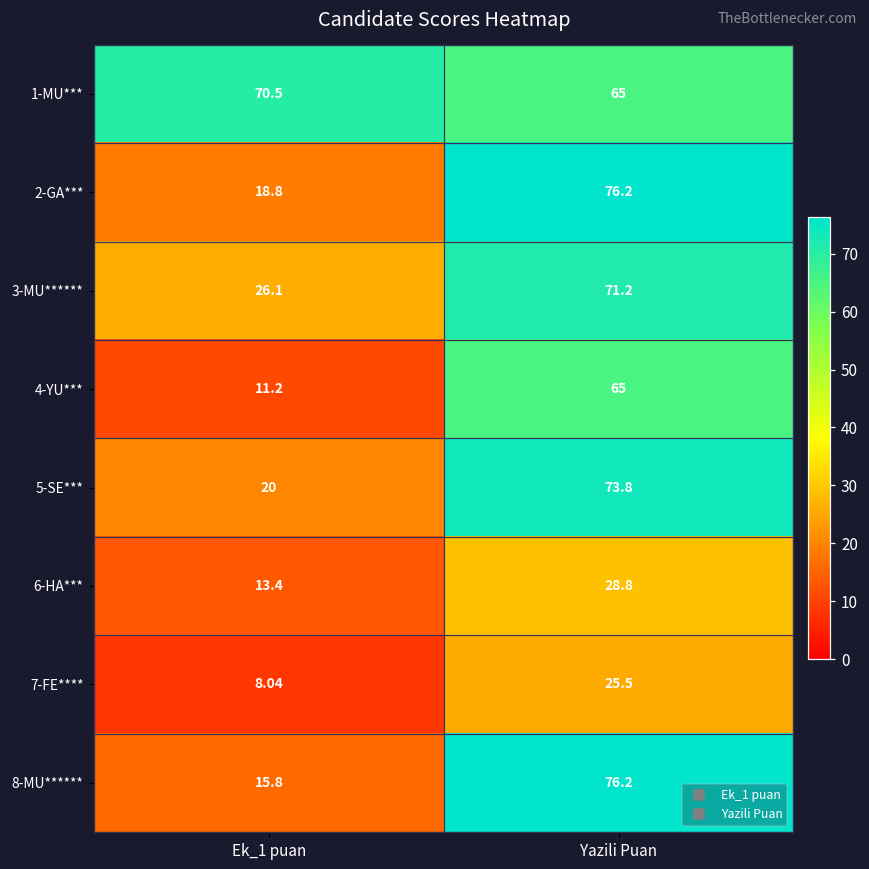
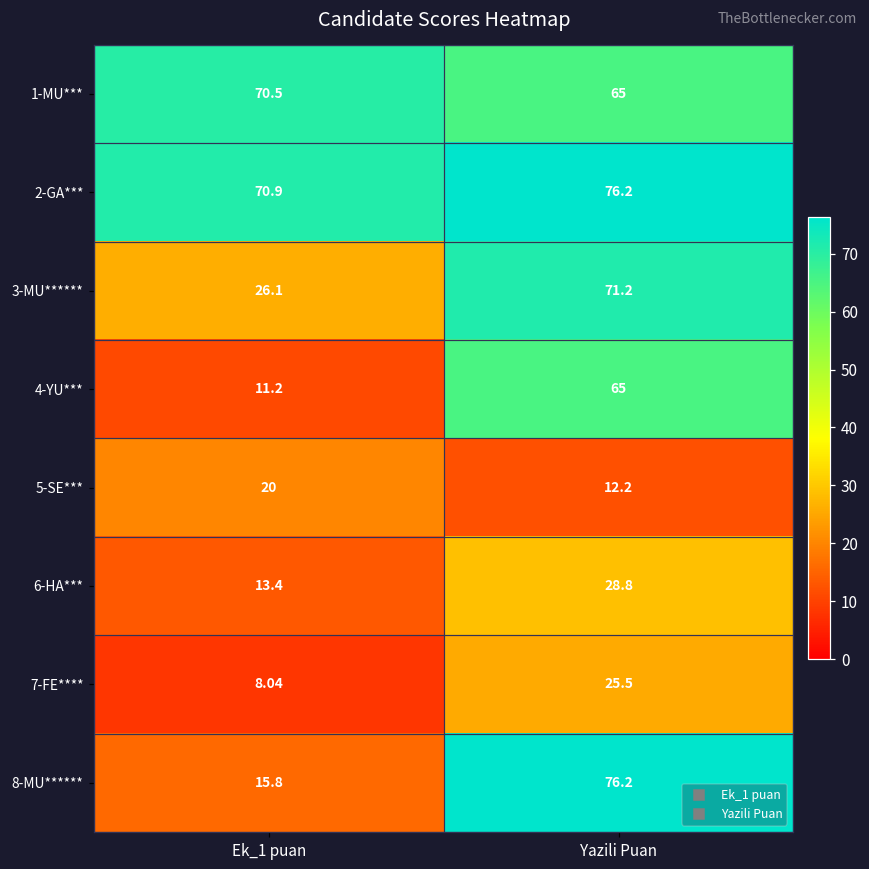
2-GA***, Ek_1 puan: 18.8 -> 70.9
5-SE***, Yazili Puan: 73.8 -> 12.2
